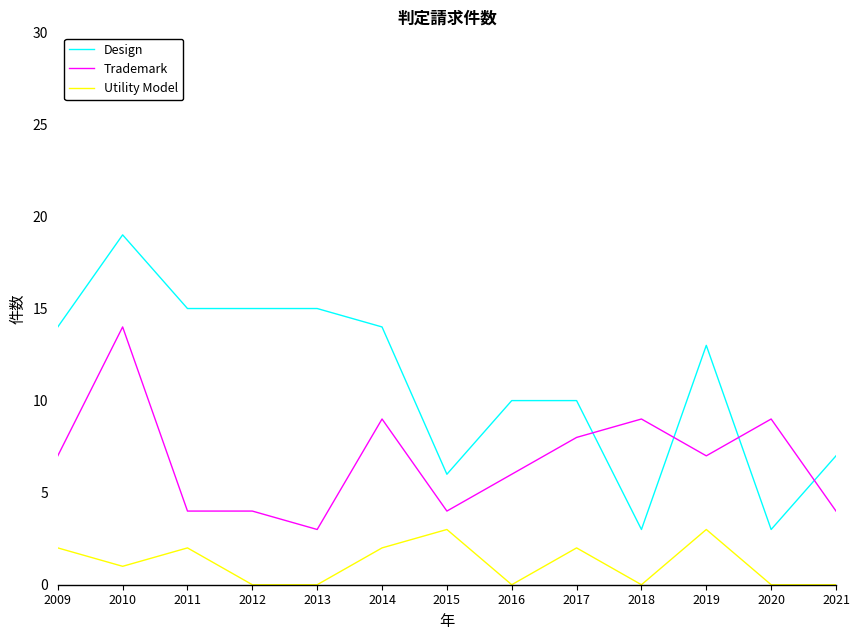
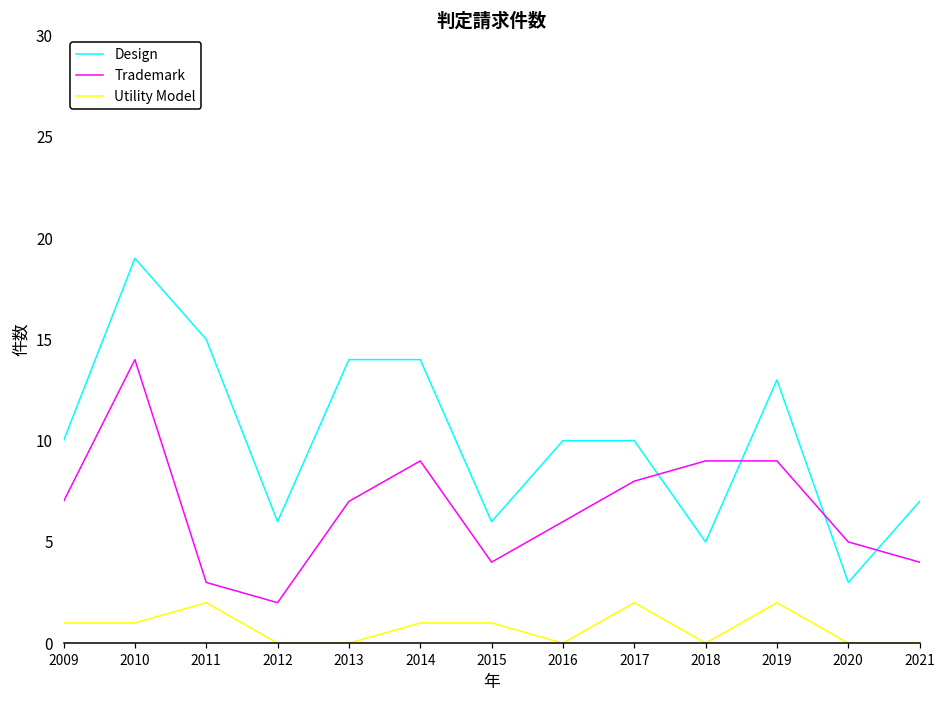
Design, 2009: 14 -> 10
Utility Model, 2009: 2 -> 1
Trademark, 2011: 4 -> 3
Design, 2012: 15 -> 6
Trademark, 2012: 4 -> 2
Design, 2013: 15 -> 14
Trademark, 2013: 3 -> 7
Utility Model, 2014: 2 -> 1
Utility Model, 2015: 3 -> 1
Design, 2018: 3 -> 5
Trademark, 2019: 7 -> 9
Utility Model, 2019: 3 -> 2
Trademark, 2020: 9 -> 5
